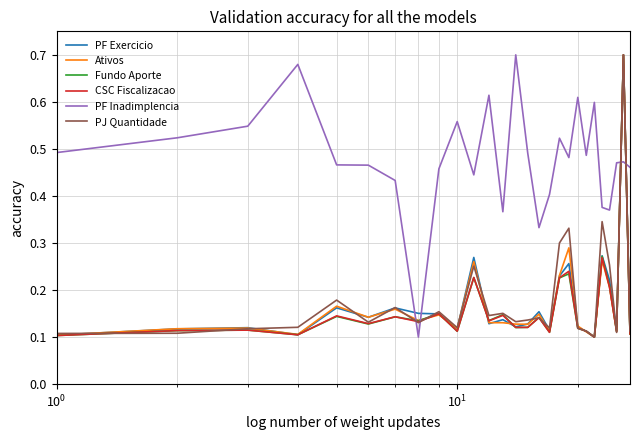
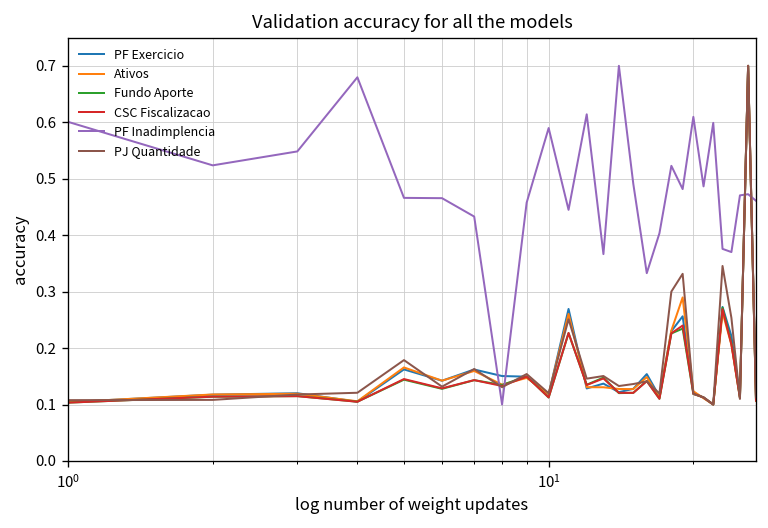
PF Inadimplencia, 10^0: 0.49 -> 0.60
PF Inadimplencia, 10^1: 0.56 -> 0.59
